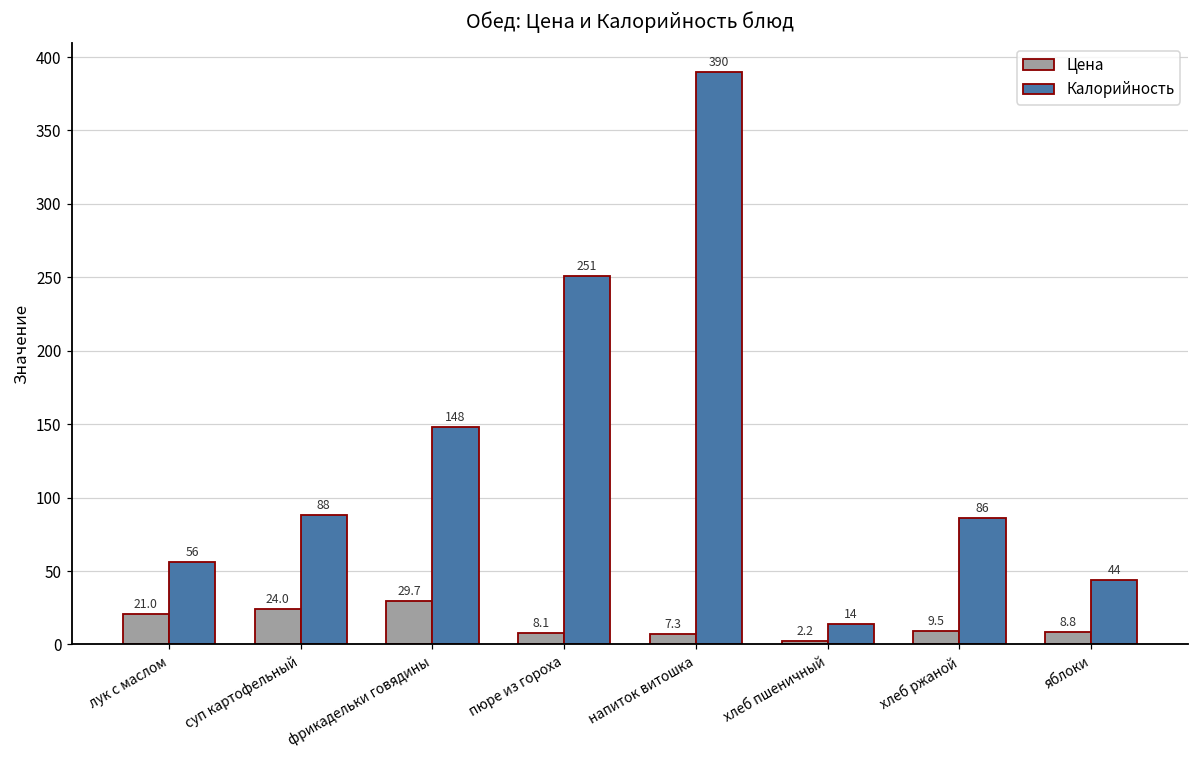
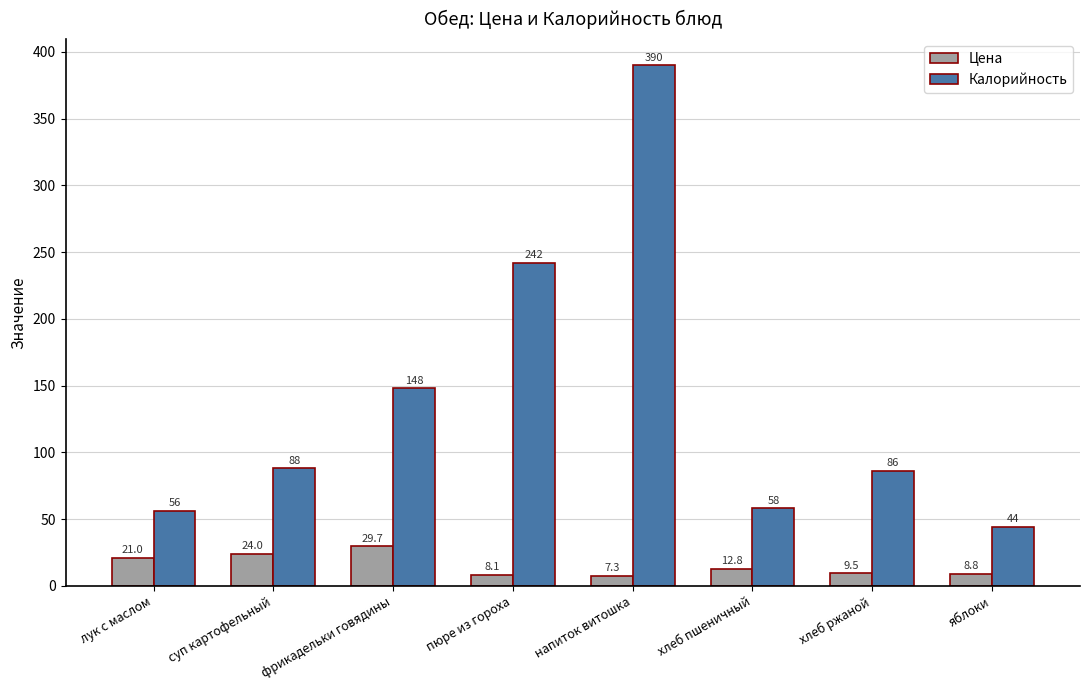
Калорийность, пюре из гороха: 251 -> 242
Цена, хлеб пшеничный: 2.2 -> 12.8
Калорийность, хлеб пшеничный: 14 -> 58
